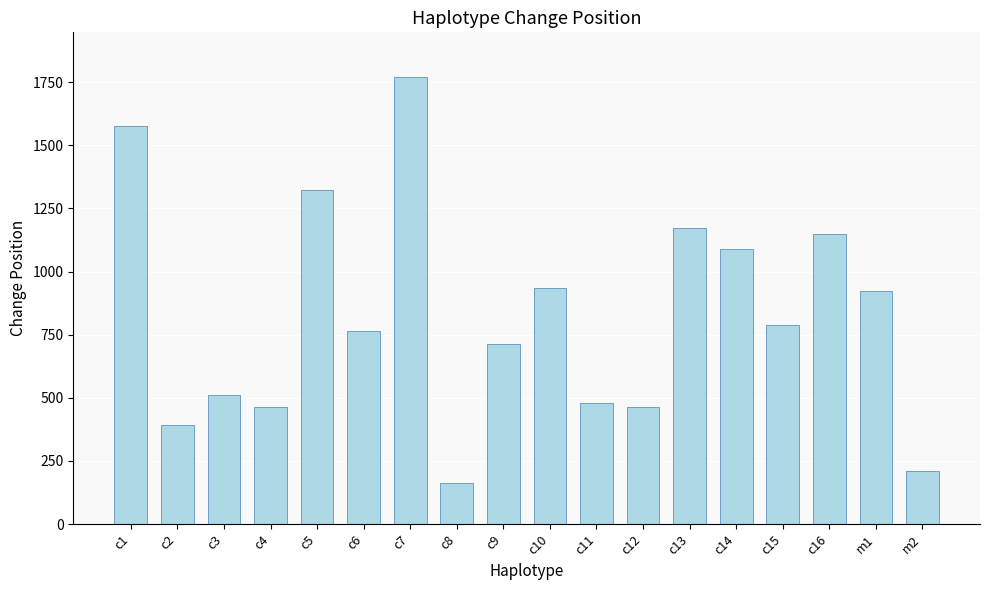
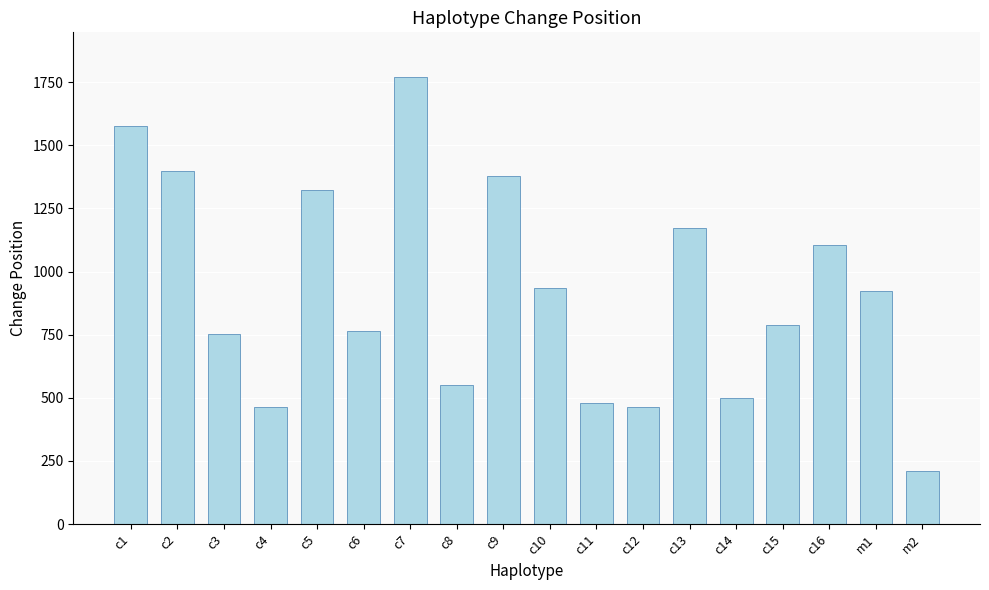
c2: 390 -> 1400
c3: 510 -> 750
c8: 160 -> 550
c9: 710 -> 1380
c14: 1090 -> 500
c16: 1150 -> 1110
